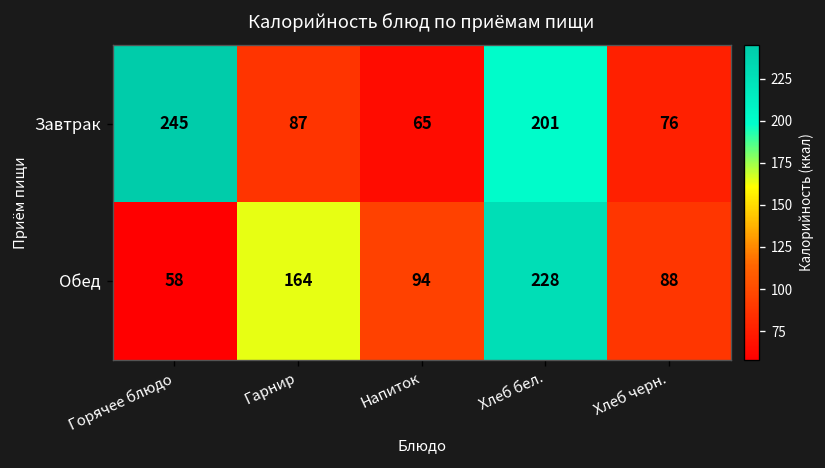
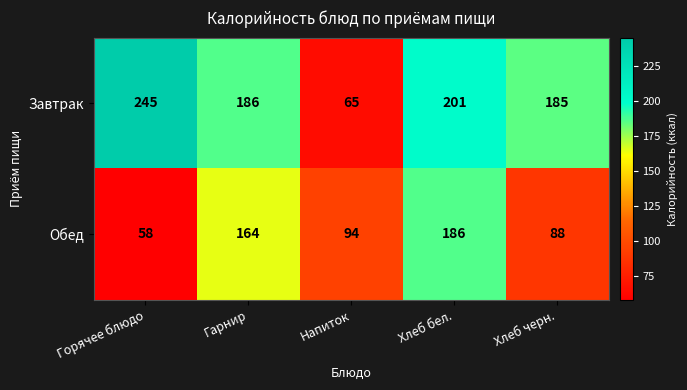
Завтрак, Гарнир: 87 -> 186
Завтрак, Хлеб черн.: 76 -> 185
Обед, Хлеб бел.: 228 -> 186
